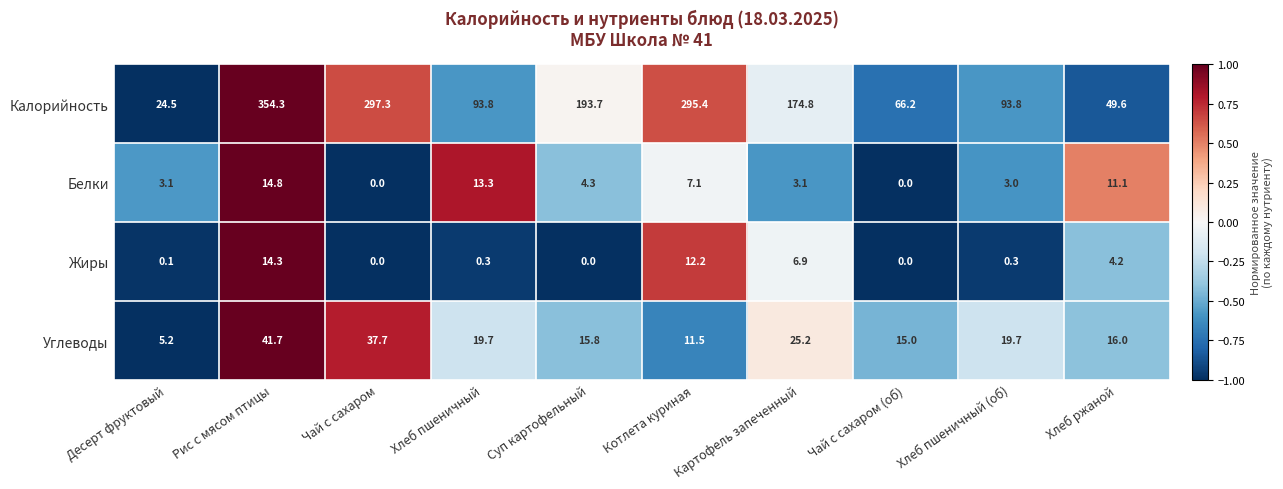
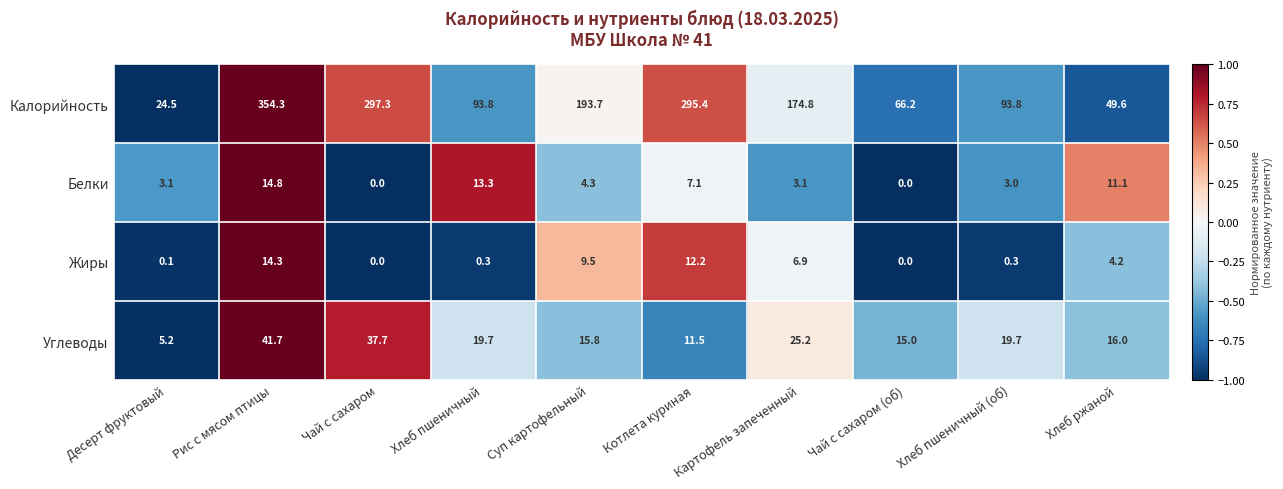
Жиры, Суп картофельный: 0.0 -> 9.5
